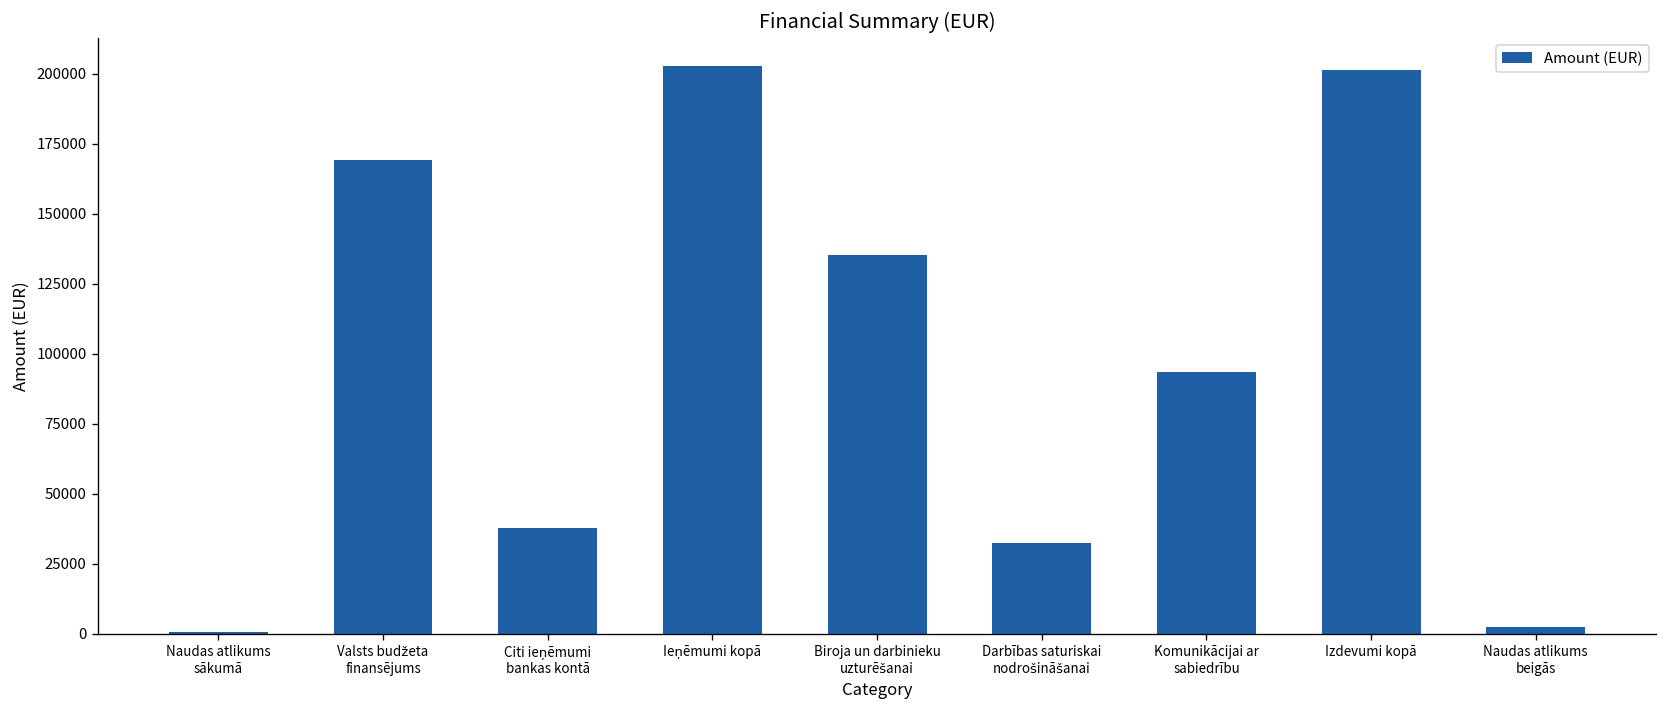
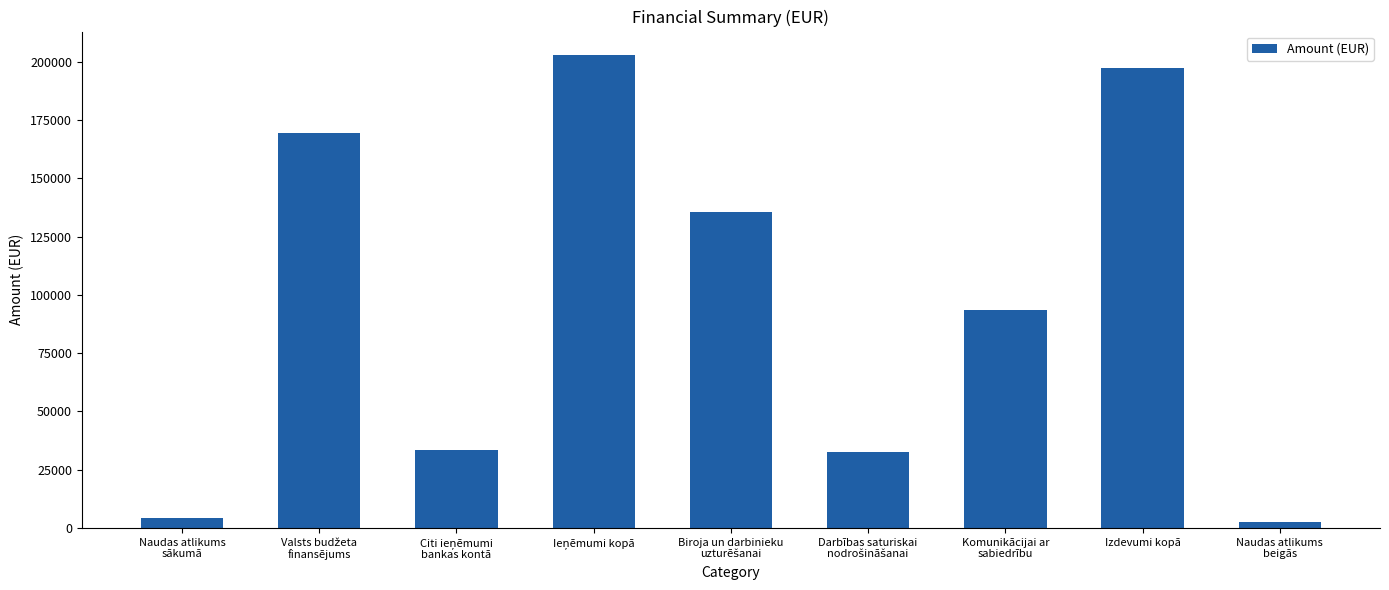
Naudas atlikums sākumā: 0 -> 4000
Citi ieņēmumi bankas kontā: 38000 -> 33000
Izdevumi kopā: 201000 -> 197000
